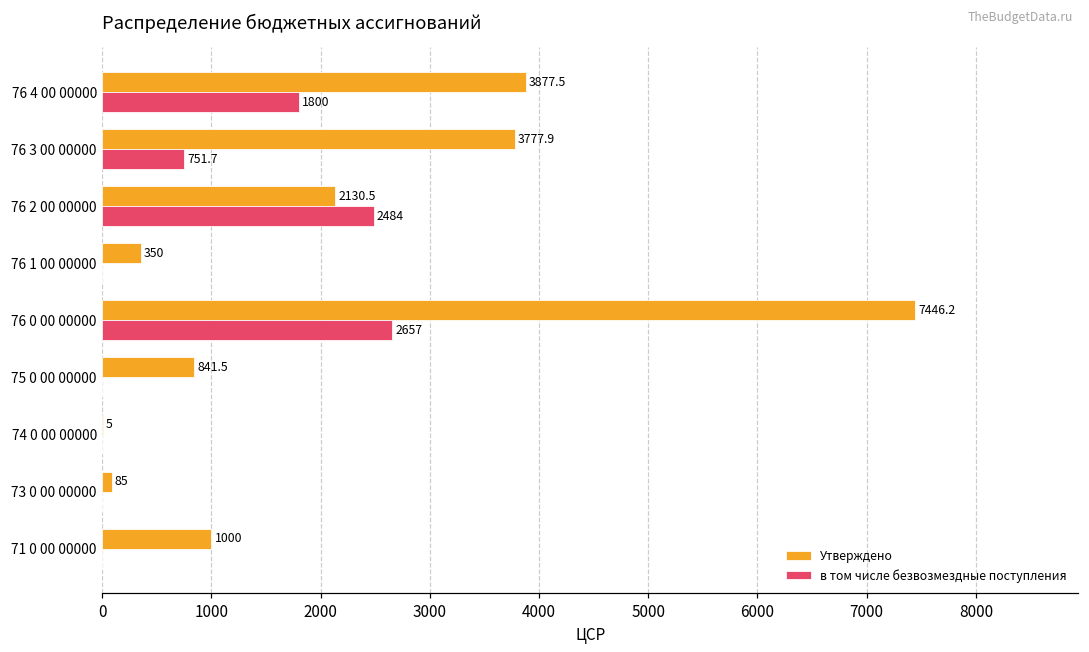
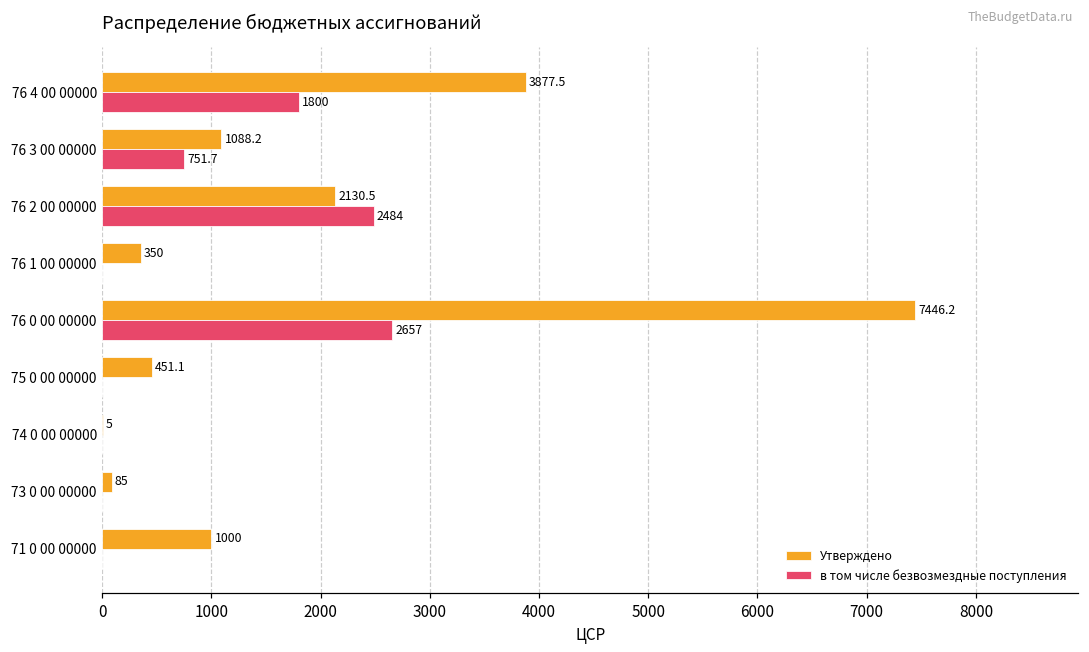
Утверждено, 76 3 00 00000: 3777.9 -> 1088.2
Утверждено, 75 0 00 00000: 841.5 -> 451.1
